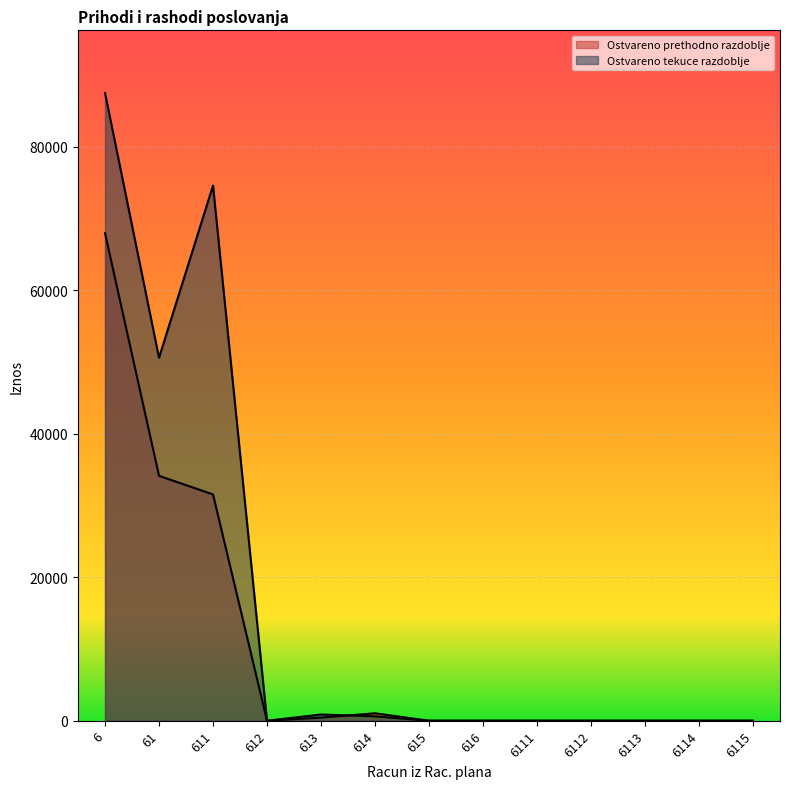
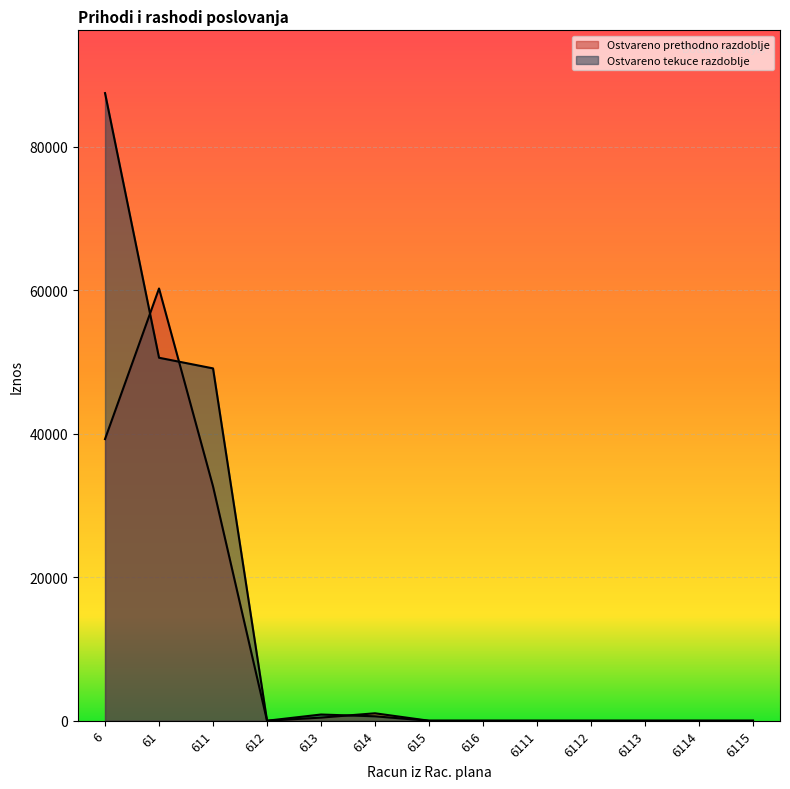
Ostvareno prethodno razdoblje, 6: 68000 -> 39000
Ostvareno prethodno razdoblje, 61: 34000 -> 60000
Ostvareno prethodno razdoblje, 611: 32000 -> 33000
Ostvareno tekuce razdoblje, 611: 75000 -> 49000
